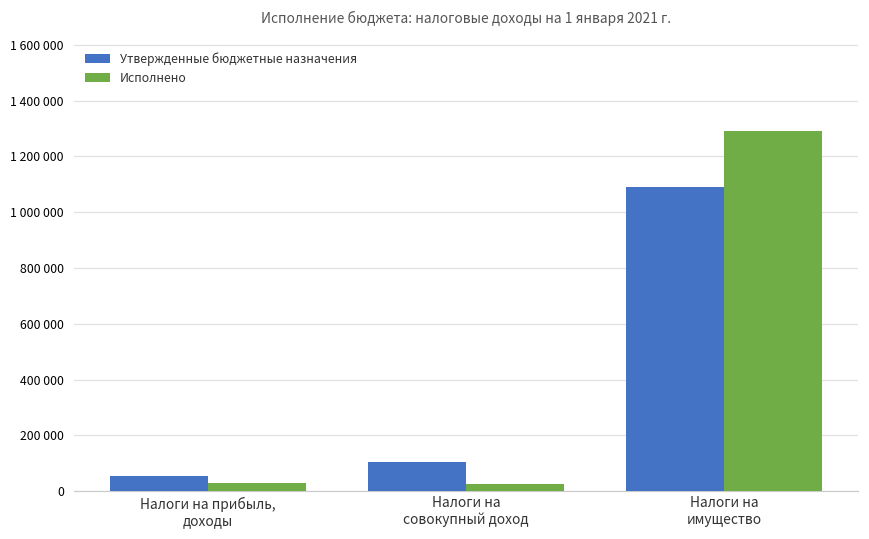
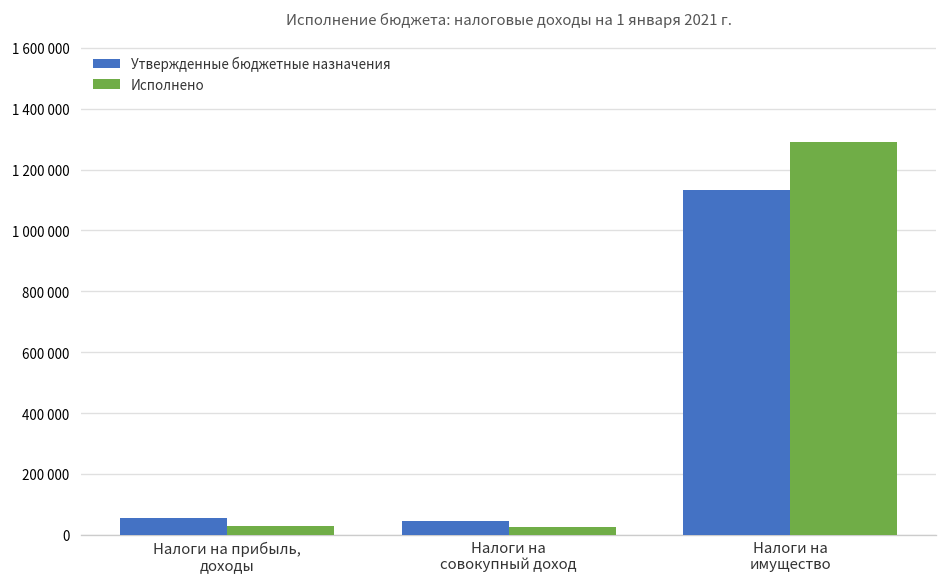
Утвержденные бюджетные назначения, Налоги на совокупный доход: 100000 -> 50000
Утвержденные бюджетные назначения, Налоги на имущество: 1090000 -> 1130000
